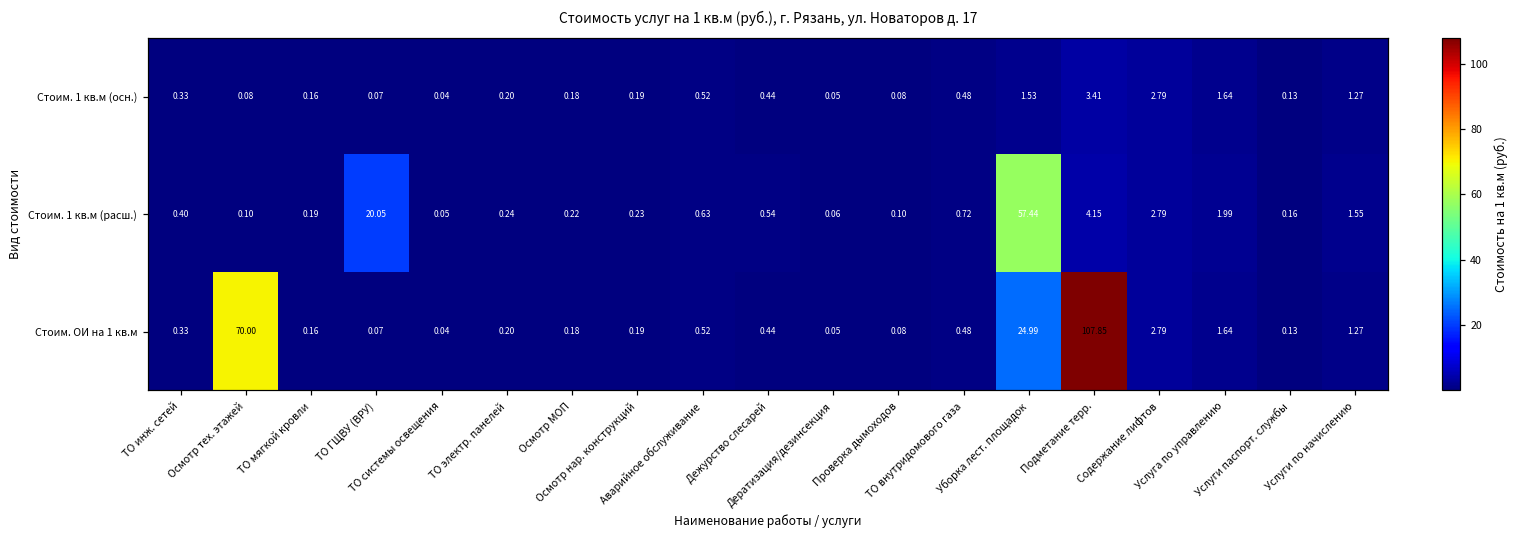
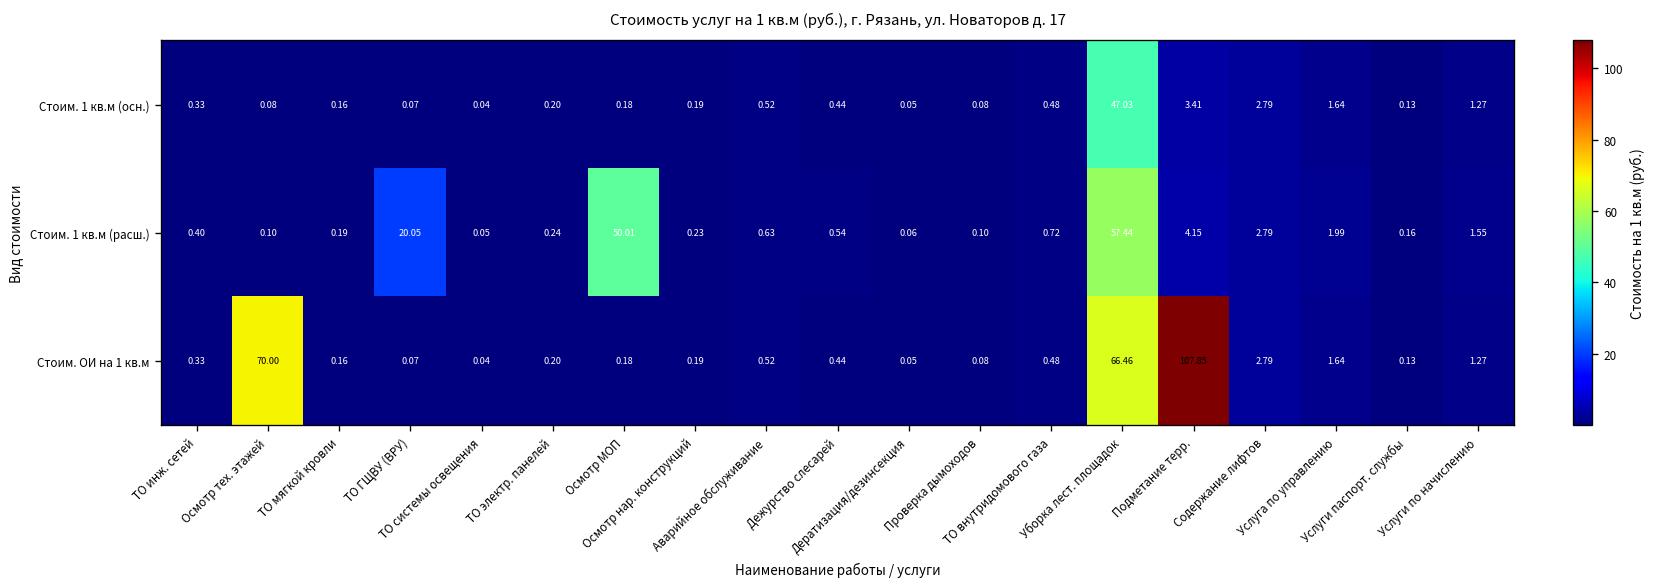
Стоим. 1 кв.м (осн.), Уборка лест. площадок: 1.53 -> 47.03
Стоим. 1 кв.м (расш.), Осмотр МОП: 0.22 -> 50.01
Стоим. ОИ на 1 кв.м, Уборка лест. площадок: 24.99 -> 66.46
